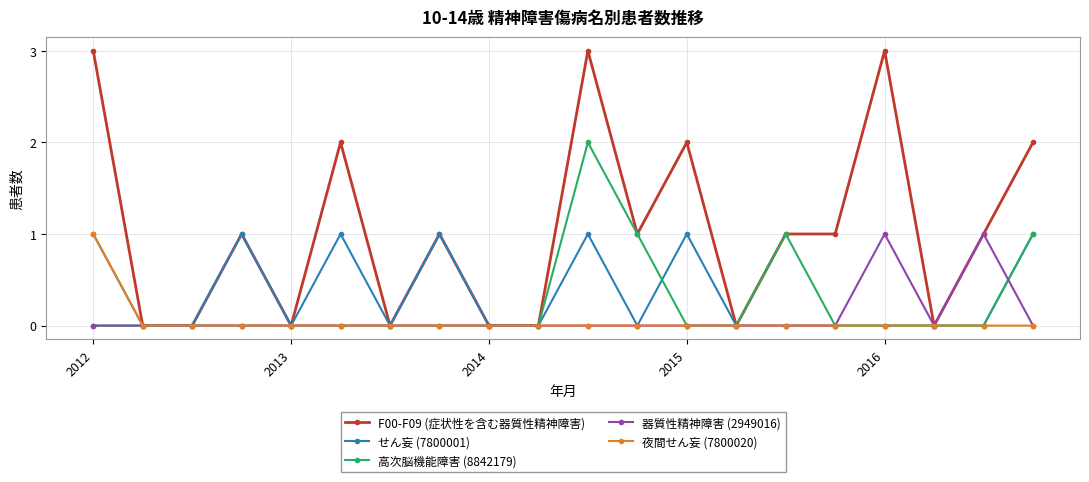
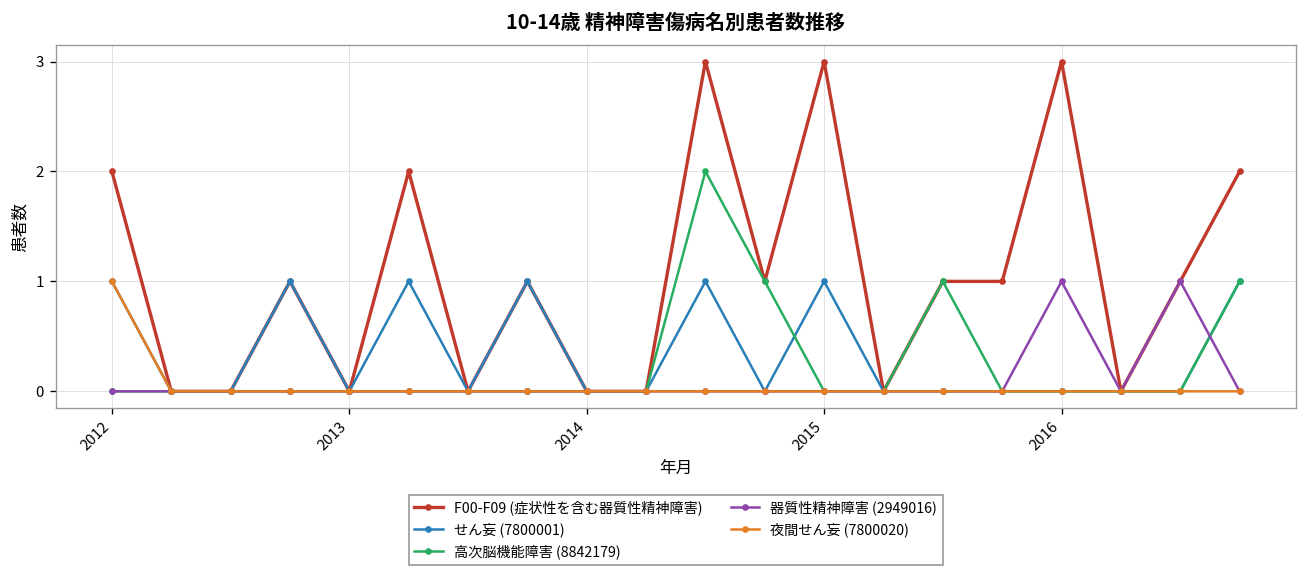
F00-F09 (症状性を含む器質性精神障害), 2012: 3 -> 2
F00-F09 (症状性を含む器質性精神障害), 2015: 2 -> 3
